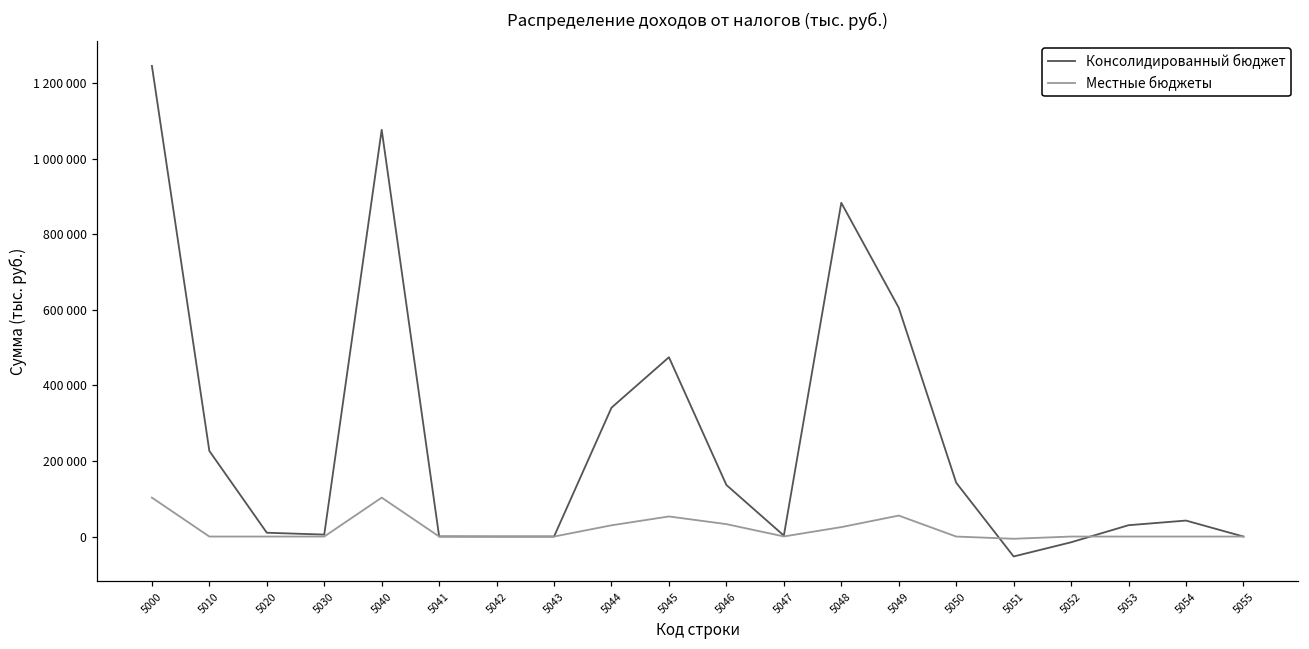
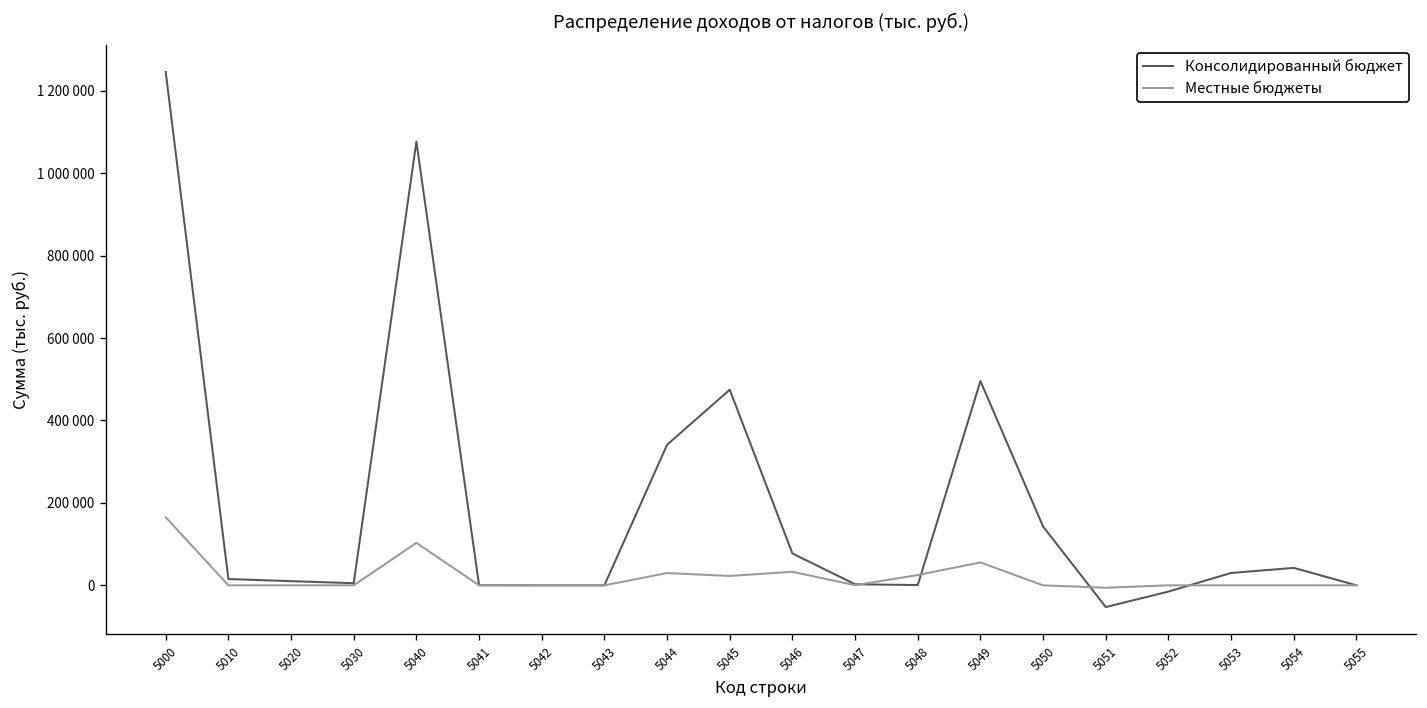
Местные бюджеты, 5000: 100000 -> 170000
Консолидированный бюджет, 5010: 230000 -> 20000
Местные бюджеты, 5045: 50000 -> 20000
Консолидированный бюджет, 5046: 140000 -> 80000
Консолидированный бюджет, 5048: 880000 -> 0
Консолидированный бюджет, 5049: 610000 -> 500000
